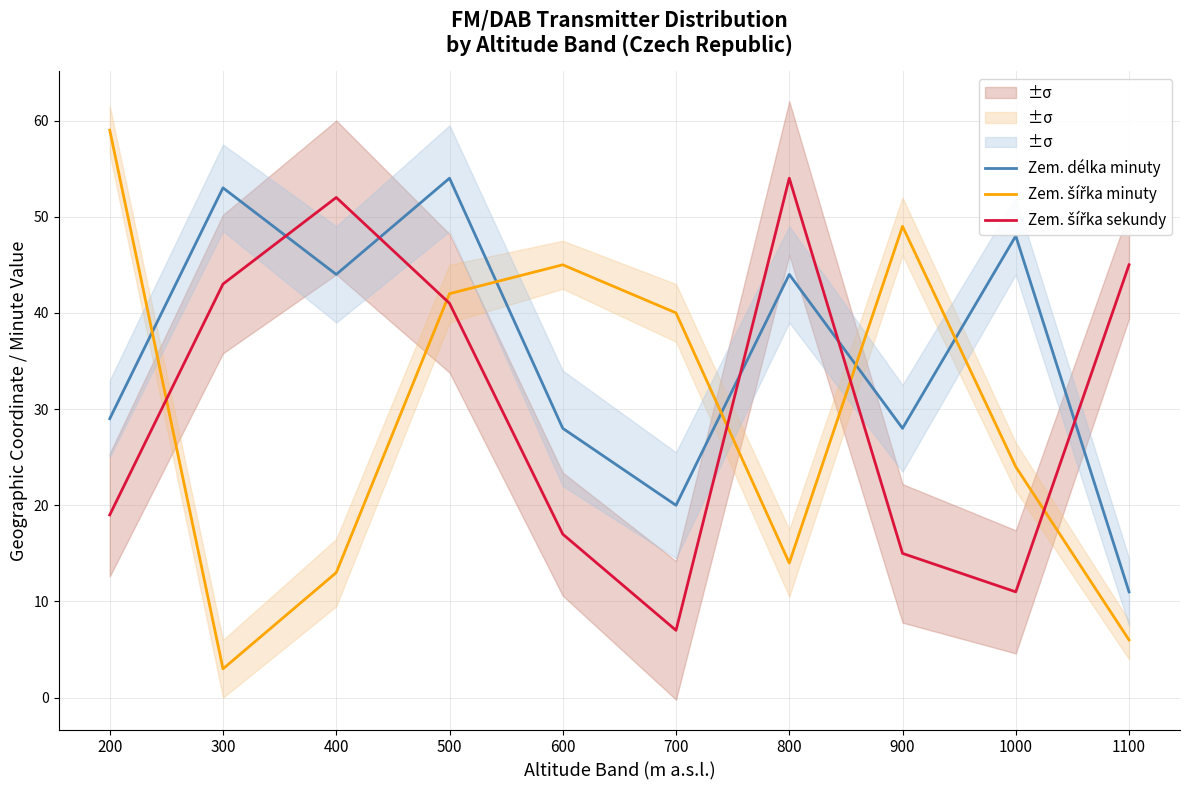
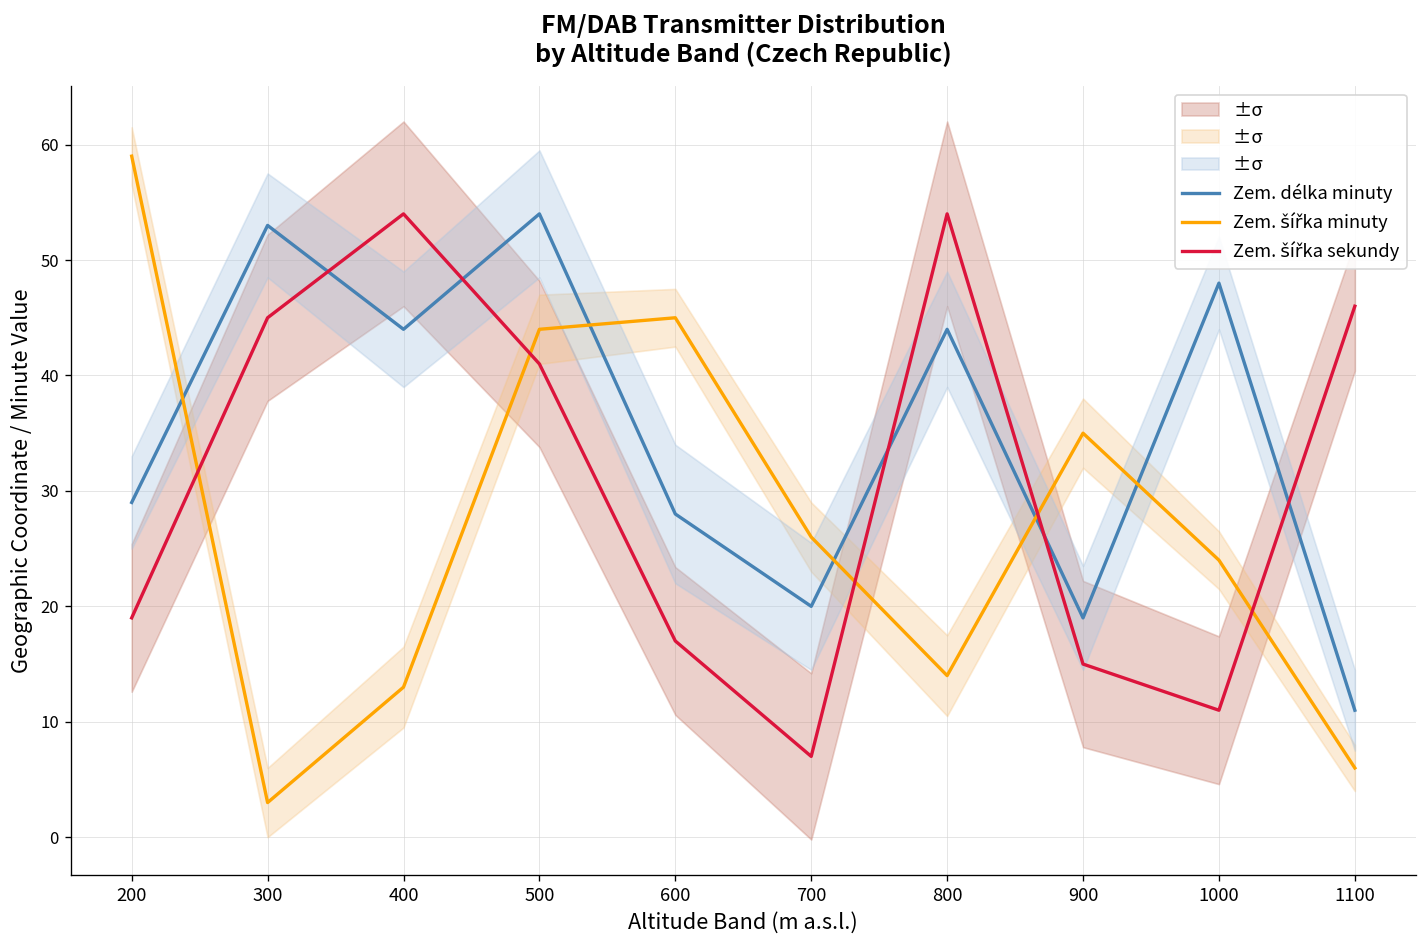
Zem. šířka sekundy, 300: 43 -> 45
Zem. šířka sekundy, 400: 52 -> 54
Zem. šířka minuty, 500: 42 -> 44
Zem. šířka minuty, 700: 40 -> 26
Zem. délka minuty, 900: 28 -> 19
Zem. šířka minuty, 900: 49 -> 35
Zem. šířka sekundy, 1100: 45 -> 46
